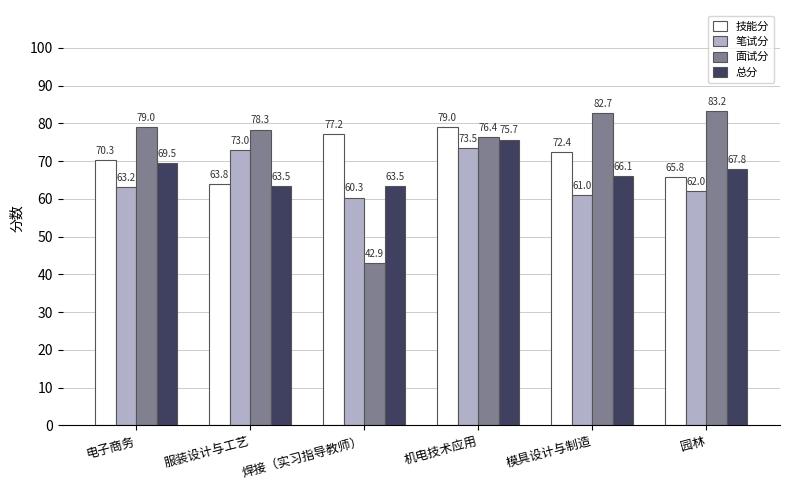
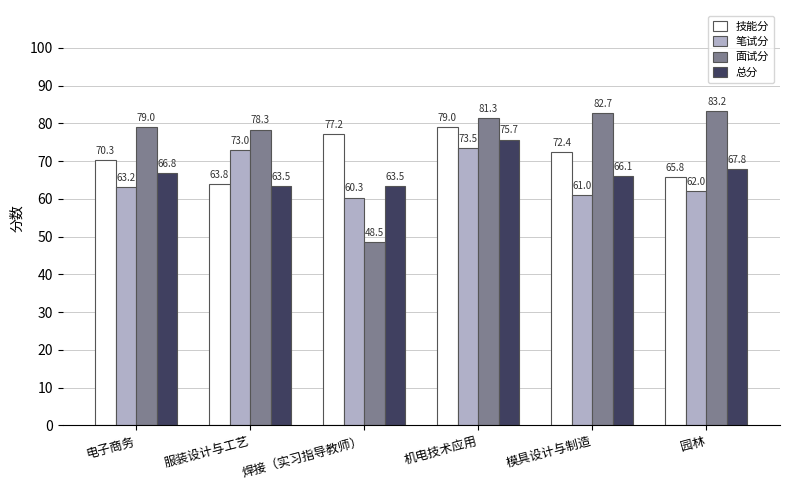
总分, 电子商务: 69.5 -> 66.8
面试分, 焊接（实习指导教师）: 42.9 -> 48.5
面试分, 机电技术应用: 76.4 -> 81.3
